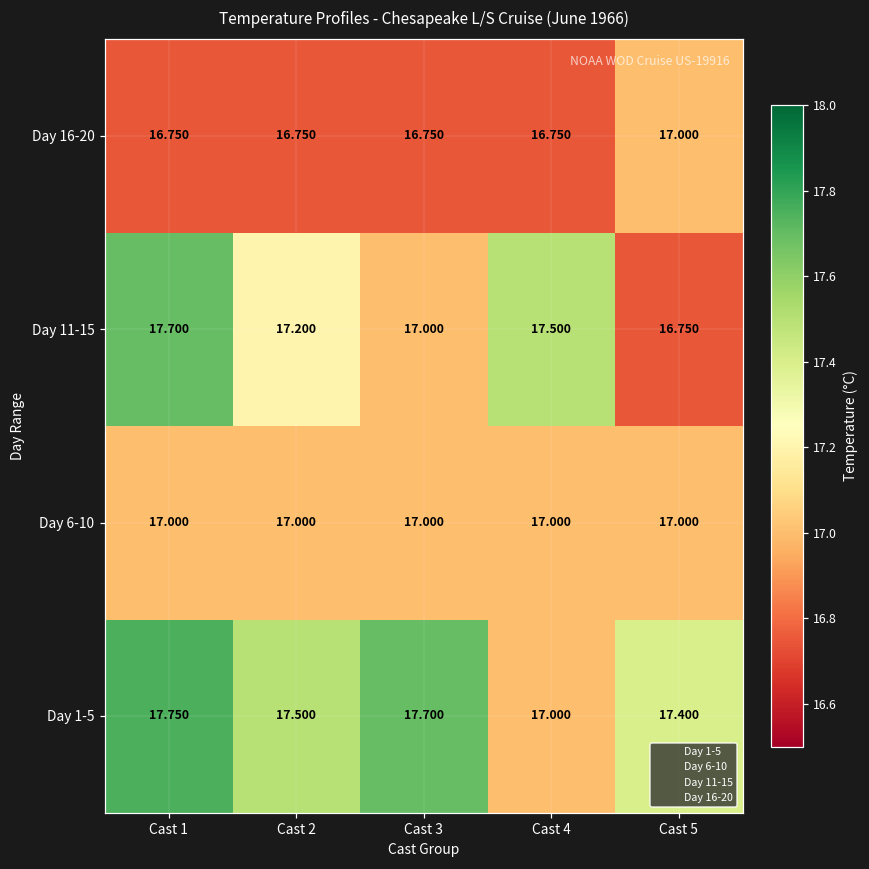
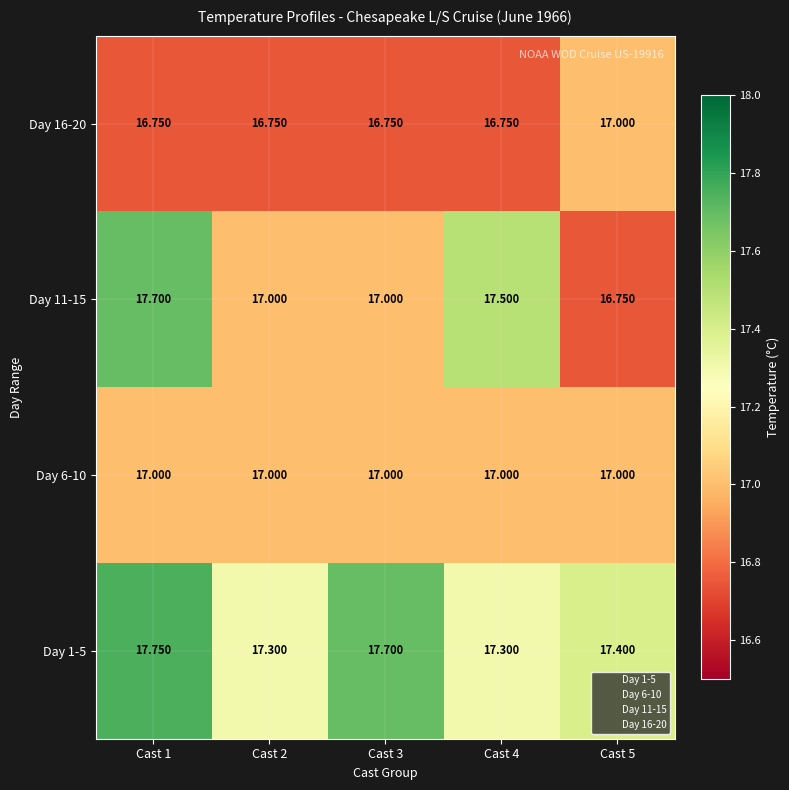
Day 11-15, Cast 2: 17.200 -> 17.000
Day 1-5, Cast 2: 17.500 -> 17.300
Day 1-5, Cast 4: 17.000 -> 17.300
